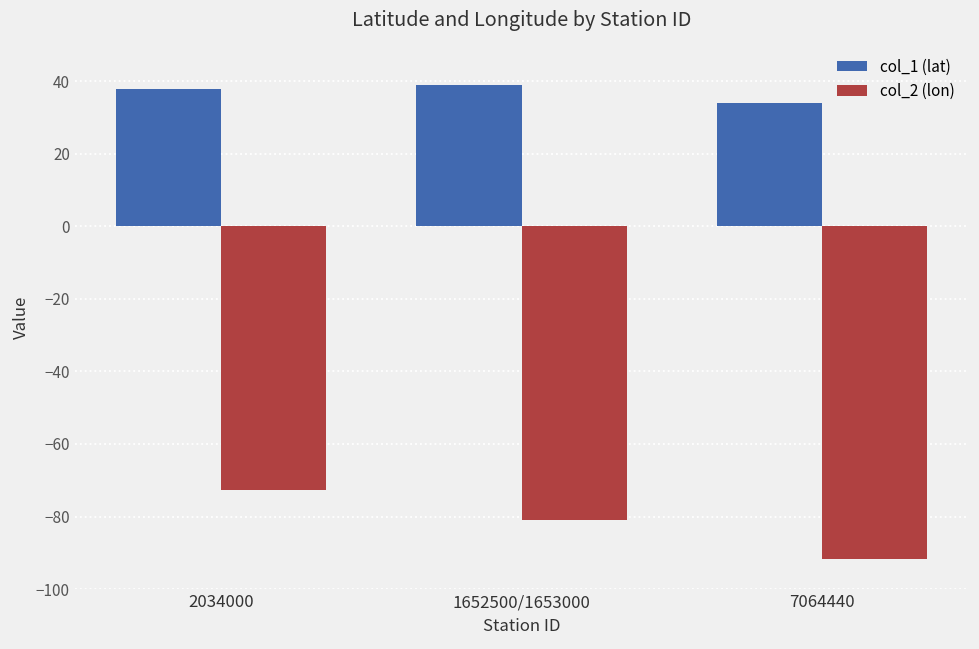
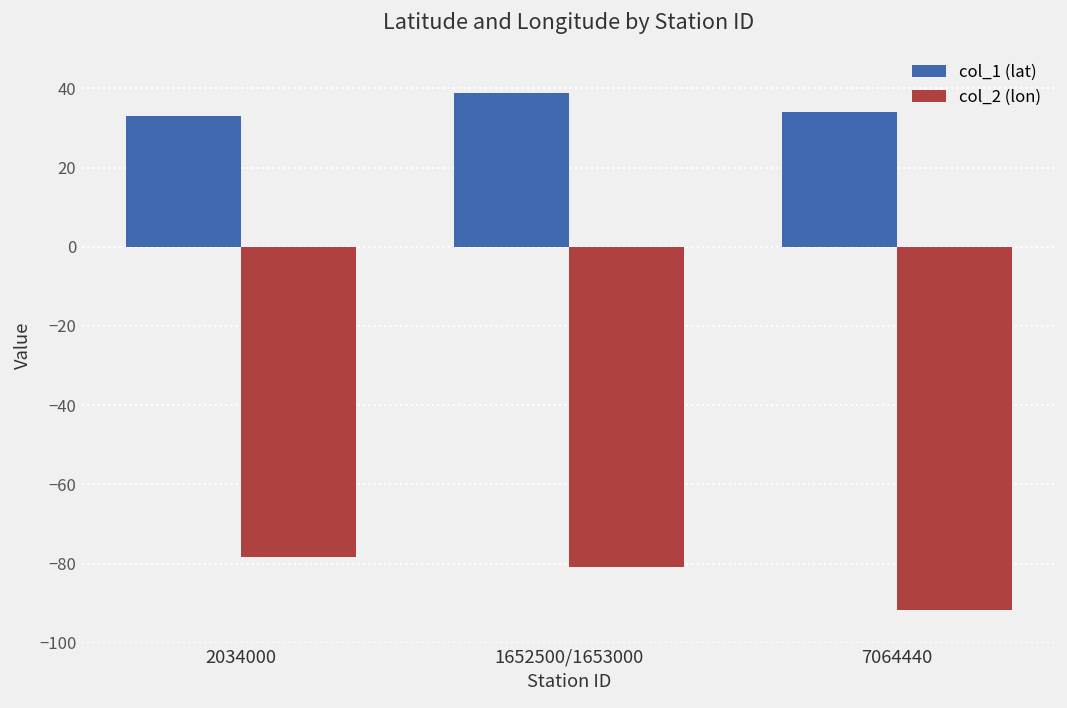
col_1 (lat), 2034000: 38 -> 33
col_2 (lon), 2034000: -73 -> -78
